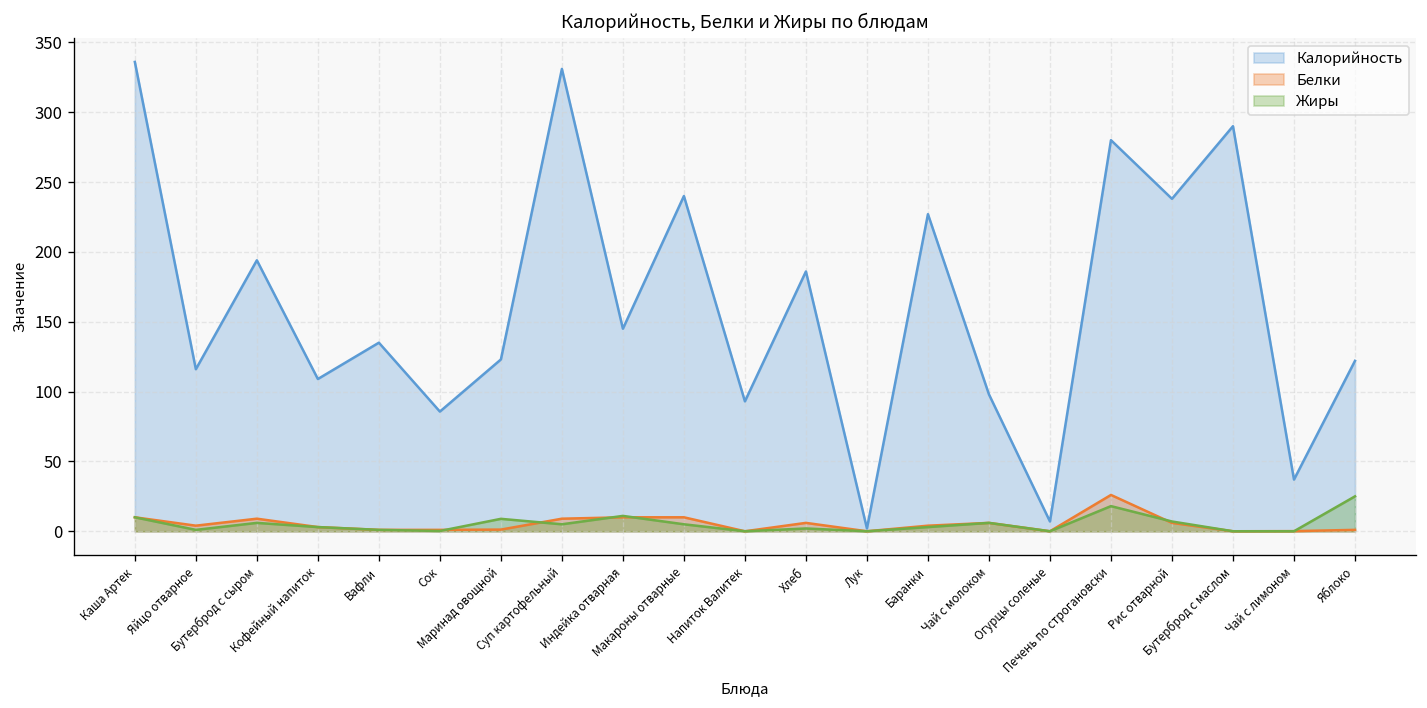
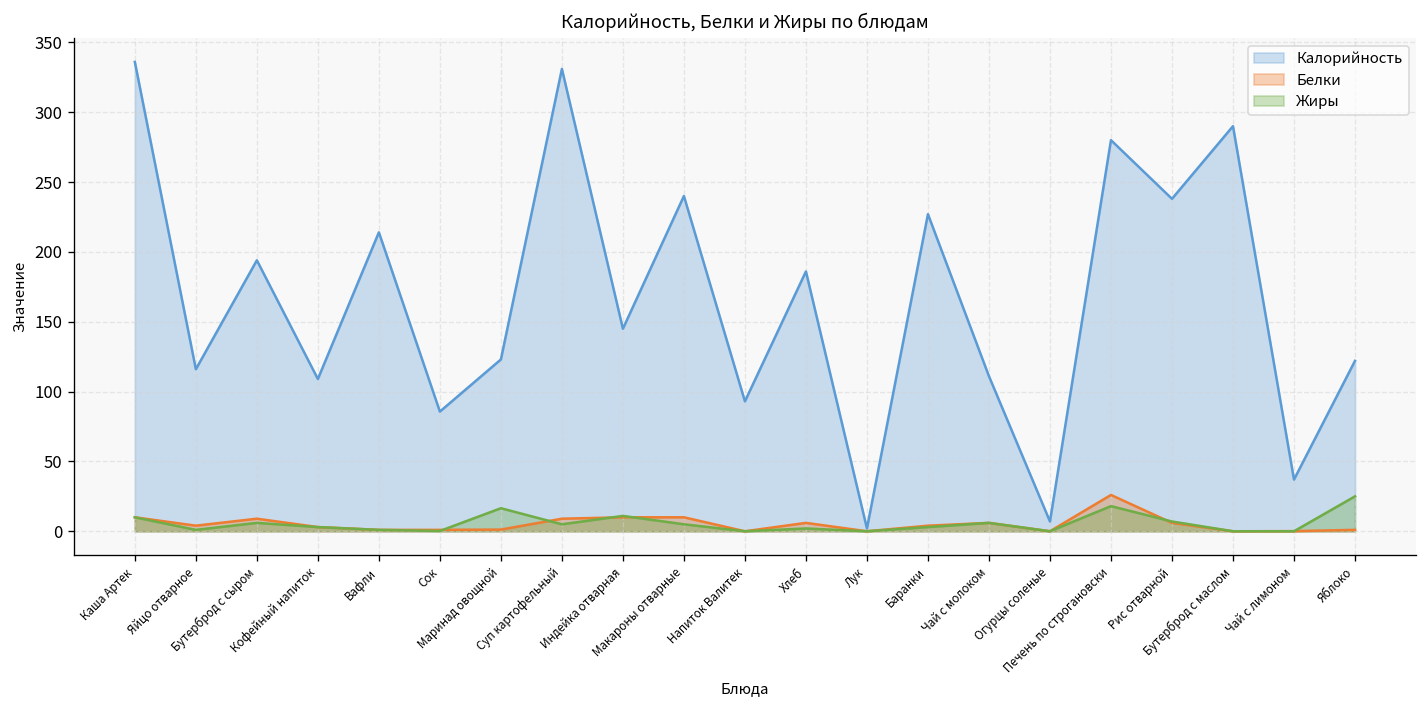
Калорийность, Вафли: 135 -> 214
Жиры, Маринад овощной: 9 -> 17
Калорийность, Чай с молоком: 98 -> 111
